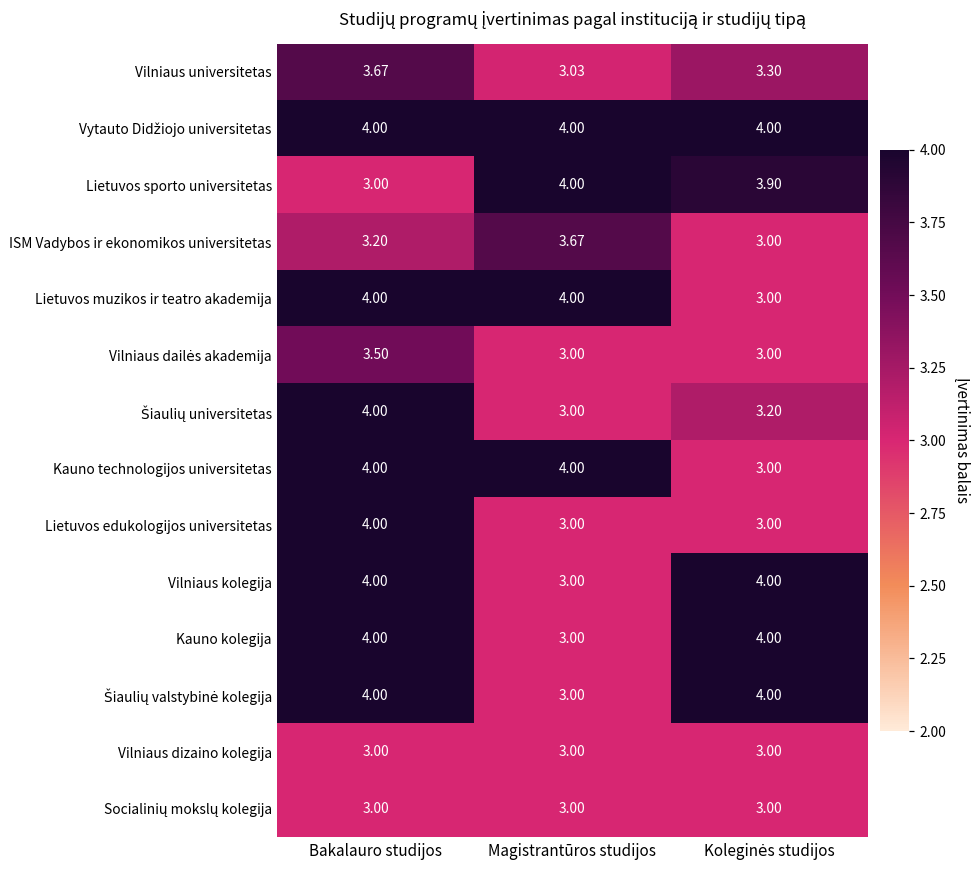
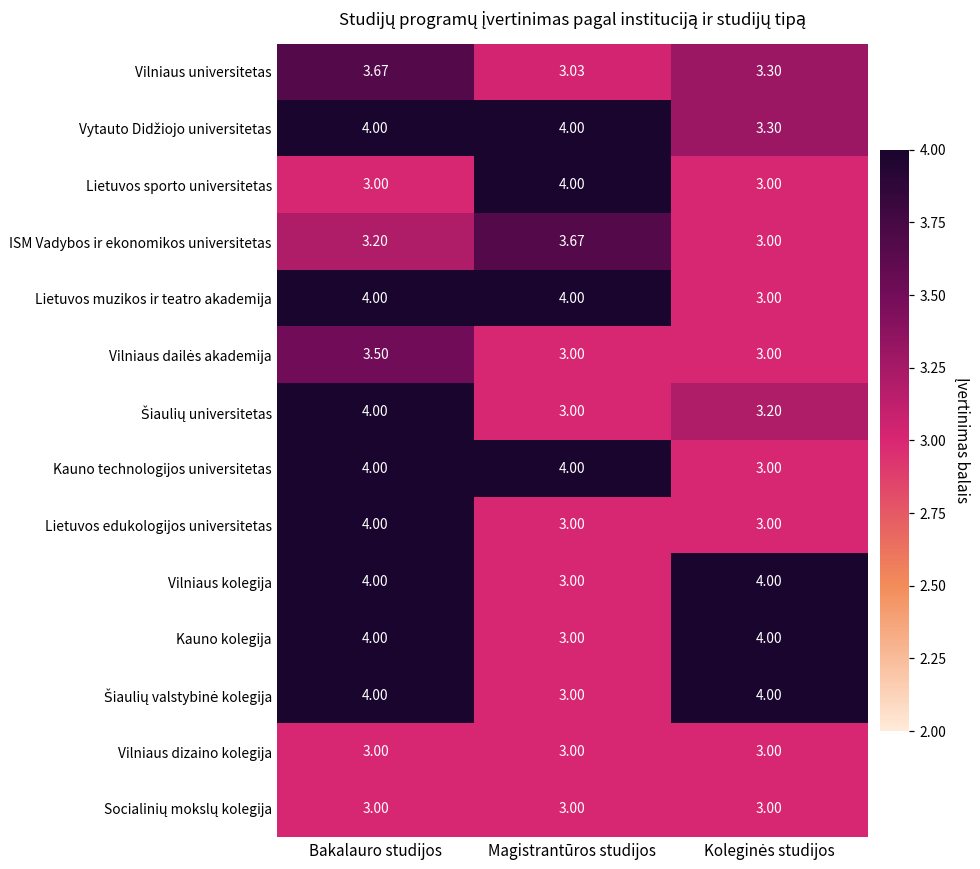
Vytauto Didžiojo universitetas, Koleginės studijos: 4.00 -> 3.30
Lietuvos sporto universitetas, Koleginės studijos: 3.90 -> 3.00
